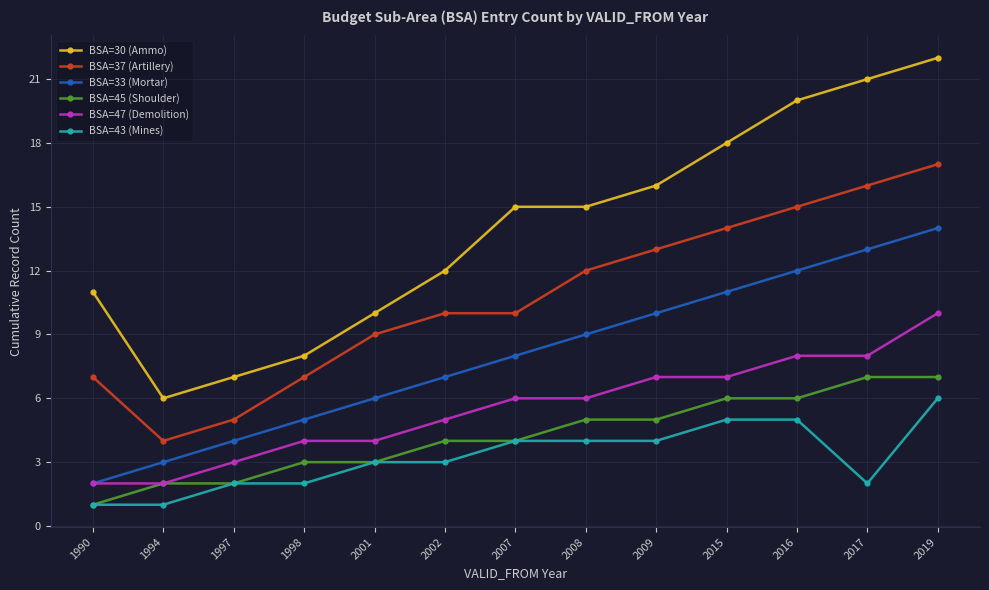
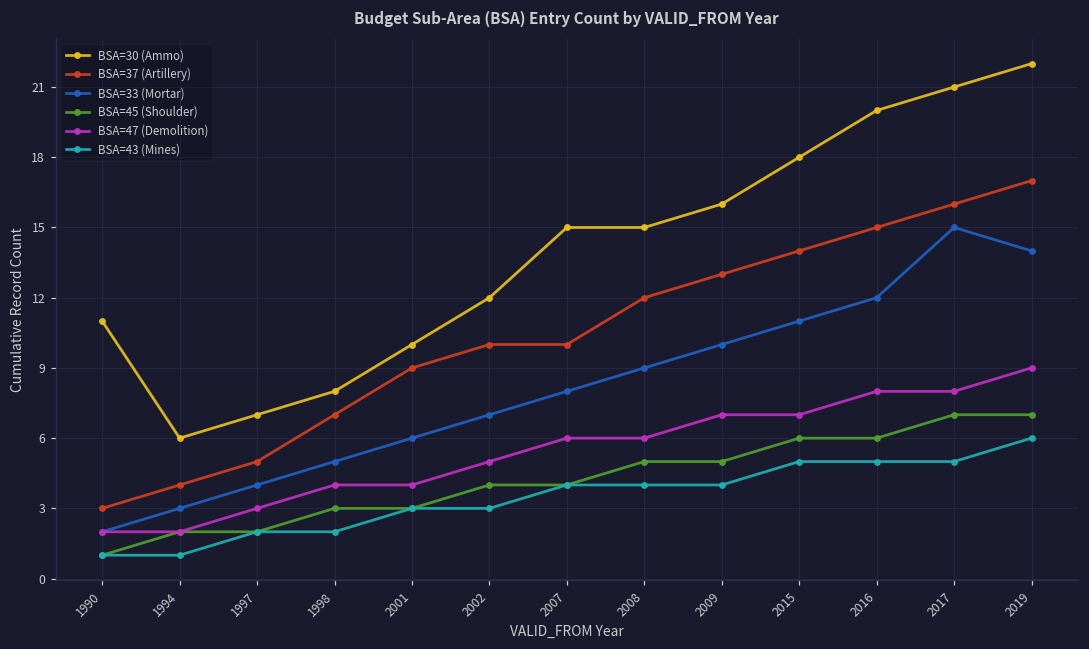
BSA=37 (Artillery), 1990: 7 -> 3
BSA=33 (Mortar), 2017: 13 -> 15
BSA=43 (Mines), 2017: 2 -> 5
BSA=47 (Demolition), 2019: 10 -> 9
